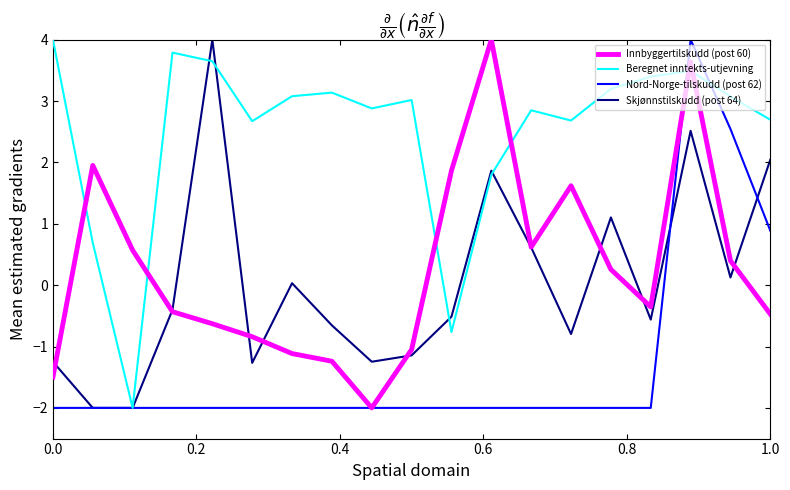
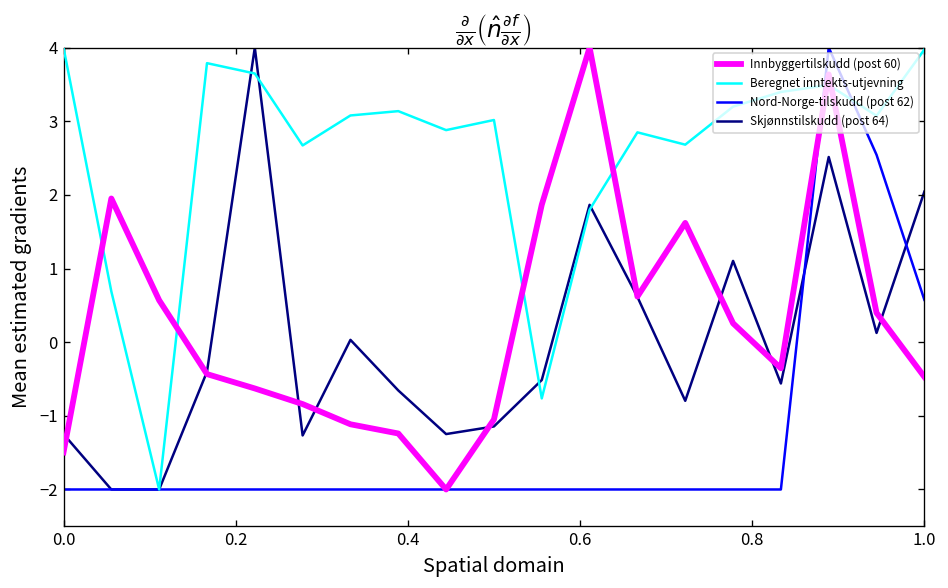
Beregnet inntekts-utjevning, 1.0: 2.7 -> 4.0
Nord-Norge-tilskudd (post 62), 1.0: 0.9 -> 0.6
